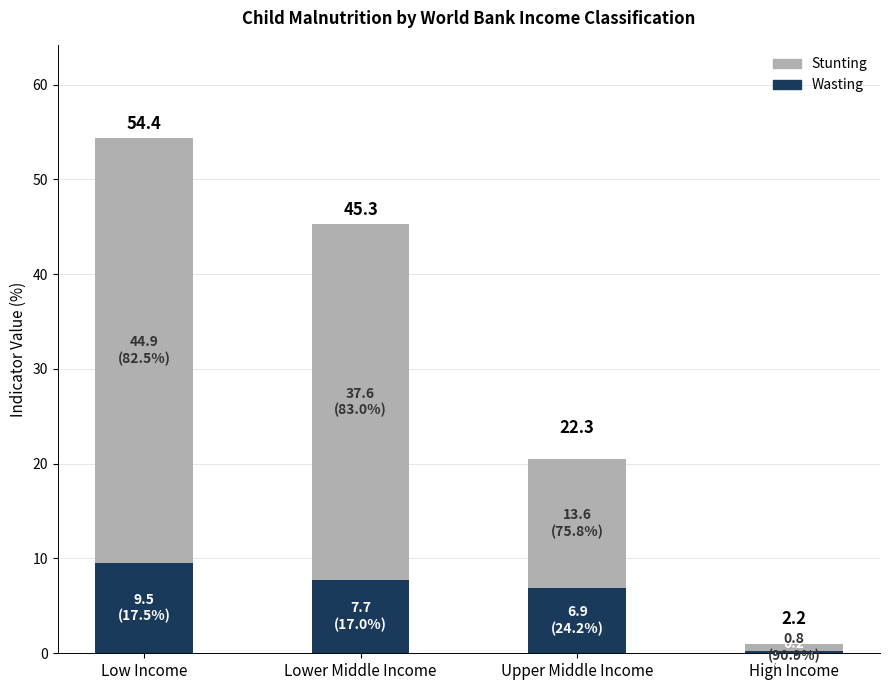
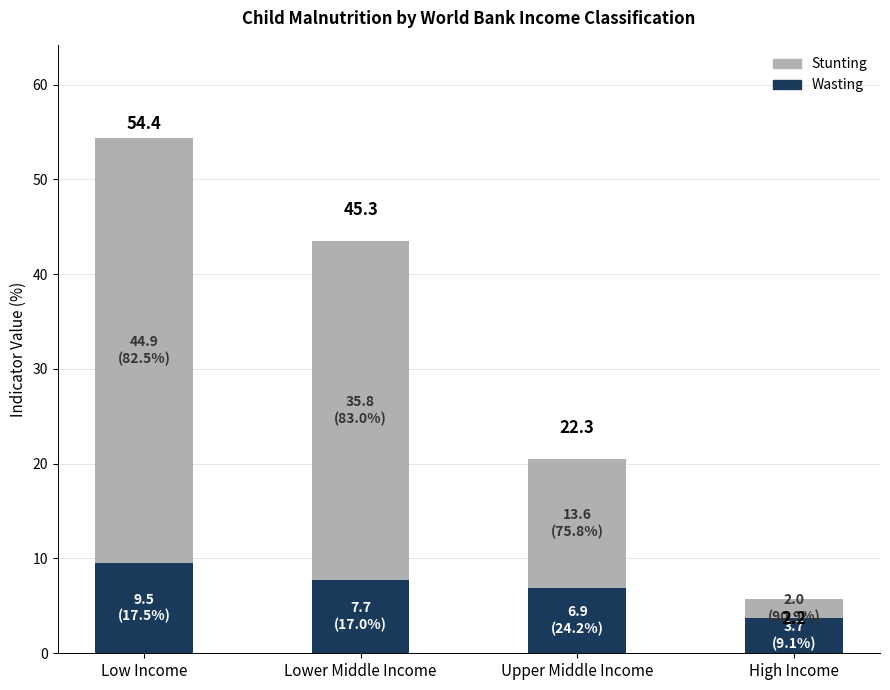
Stunting, Lower Middle Income: 37.6 -> 35.8
Wasting, High Income: 0.2 -> 3.7
Stunting, High Income: 0.8 -> 2.0
